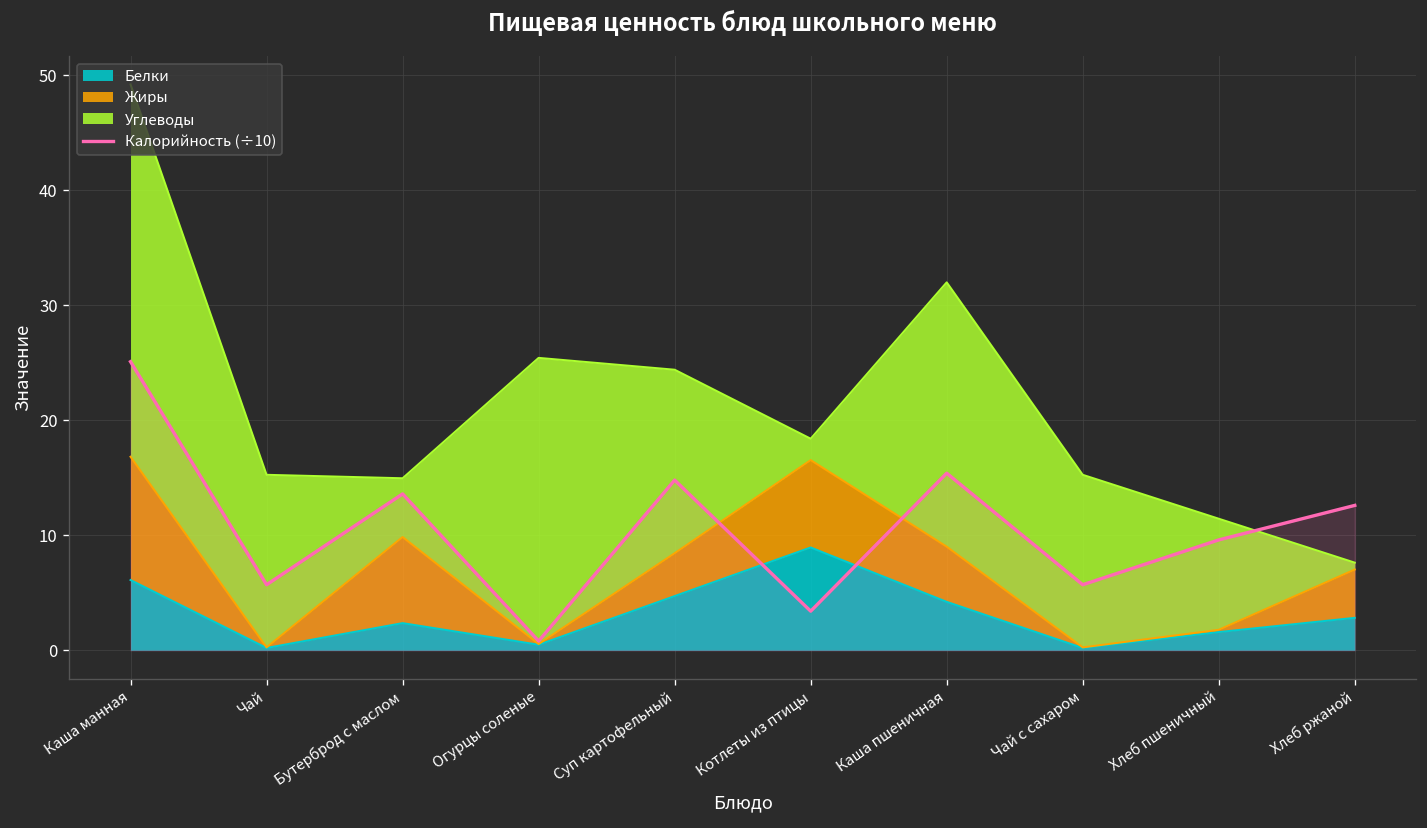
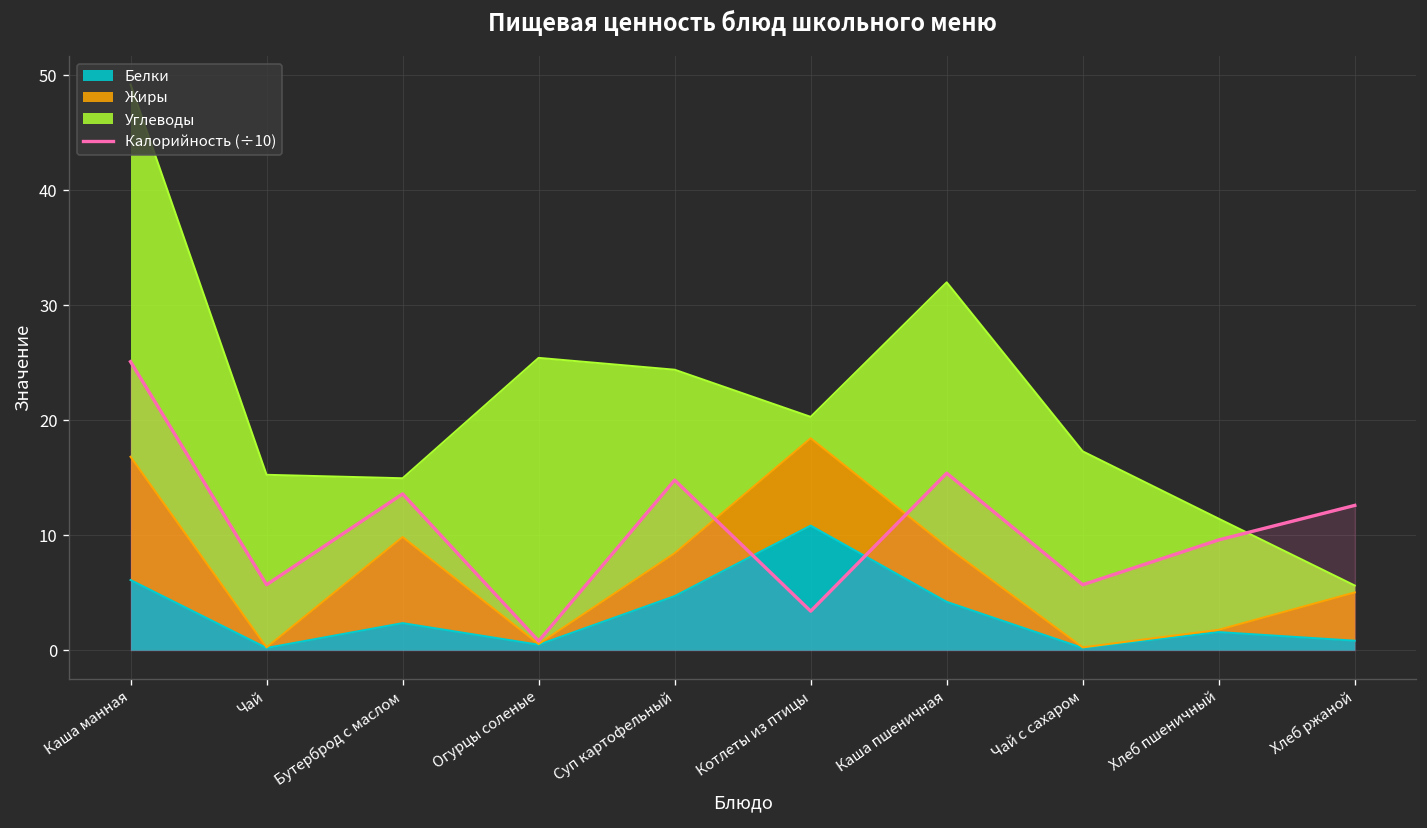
Белки, Котлеты из птицы: 9 -> 11
Углеводы, Чай с сахаром: 15 -> 17
Белки, Хлеб ржаной: 3 -> 1
